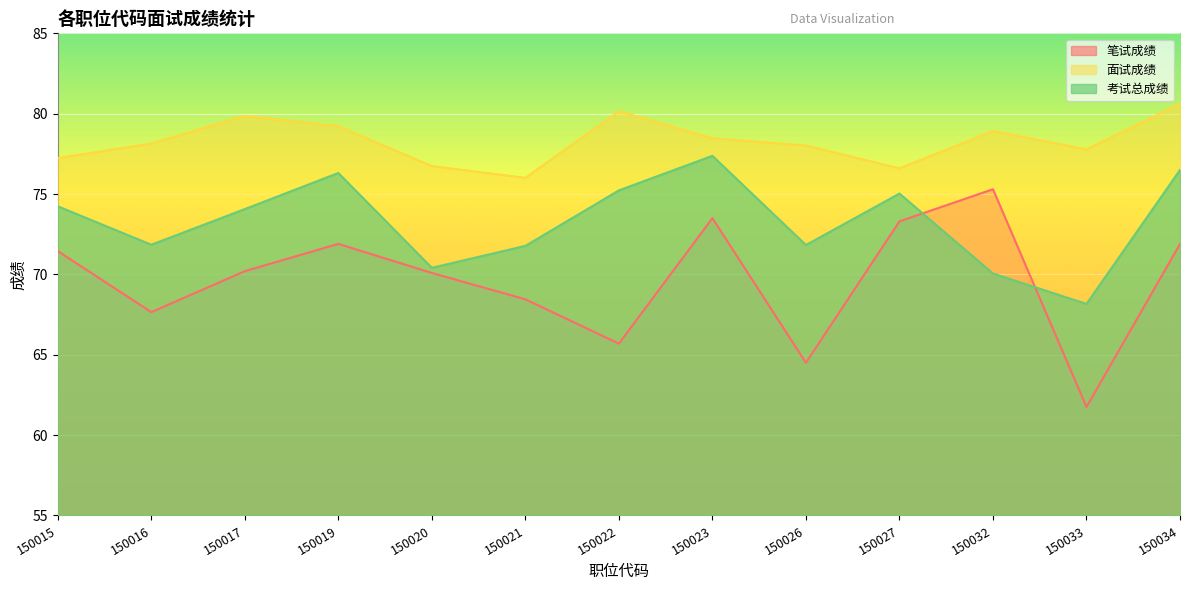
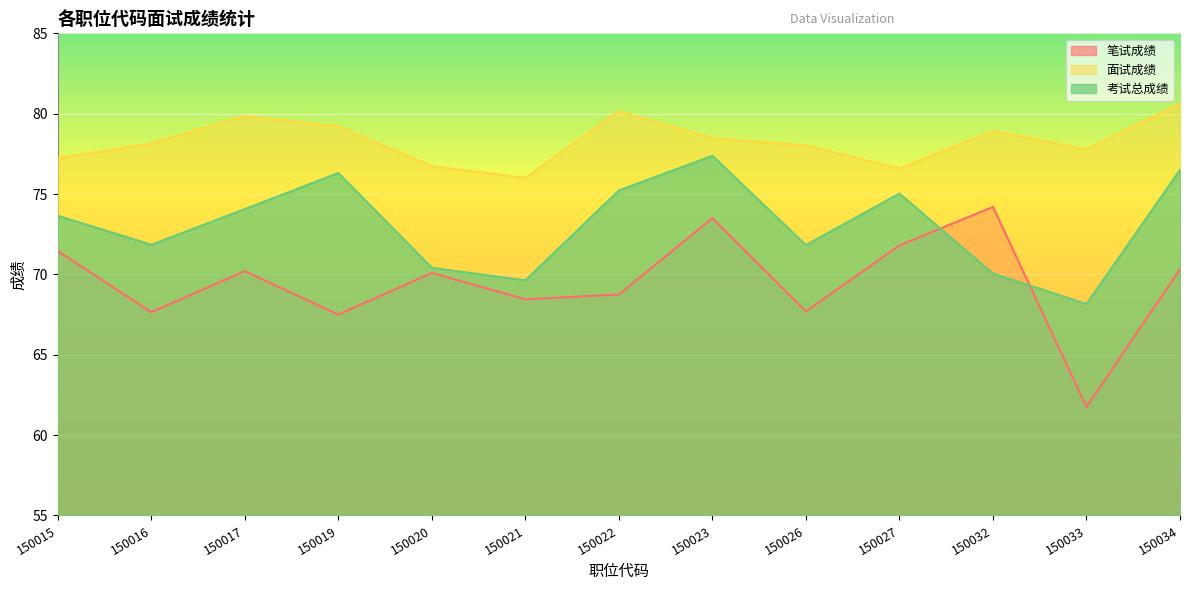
考试总成绩, 150015: 74.2 -> 73.7
笔试成绩, 150019: 71.9 -> 67.5
考试总成绩, 150021: 71.8 -> 69.6
笔试成绩, 150022: 65.7 -> 68.8
笔试成绩, 150026: 64.5 -> 67.7
笔试成绩, 150027: 73.3 -> 71.8
笔试成绩, 150032: 75.3 -> 74.2
笔试成绩, 150034: 71.9 -> 70.3
